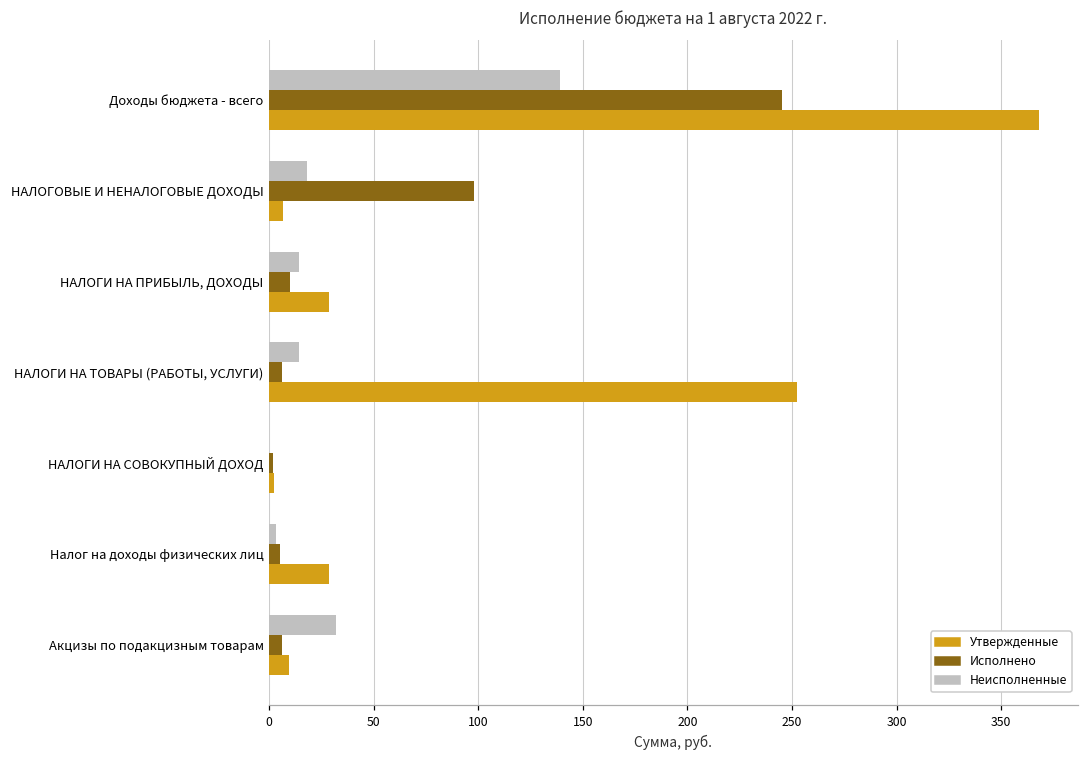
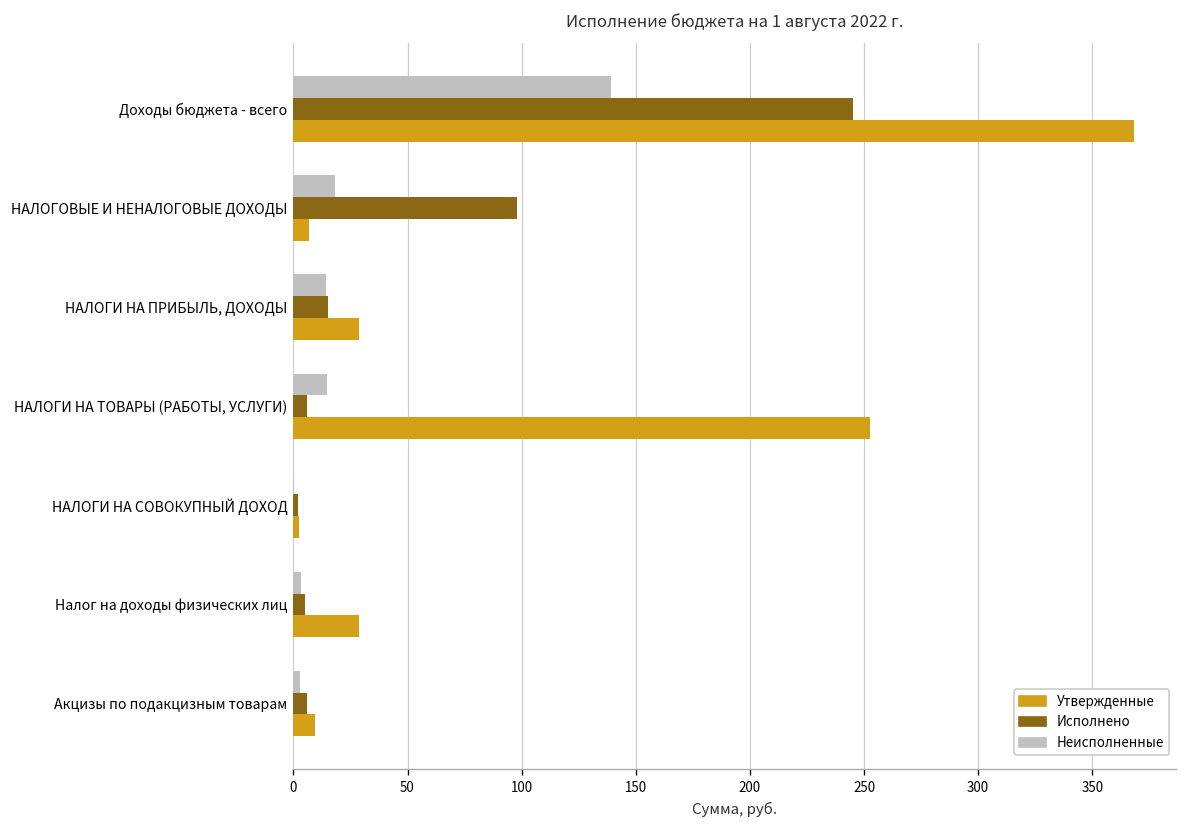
Исполнено, НАЛОГИ НА ПРИБЫЛЬ, ДОХОДЫ: 10 -> 15
Неисполненные, Акцизы по подакцизным товарам: 32 -> 3
